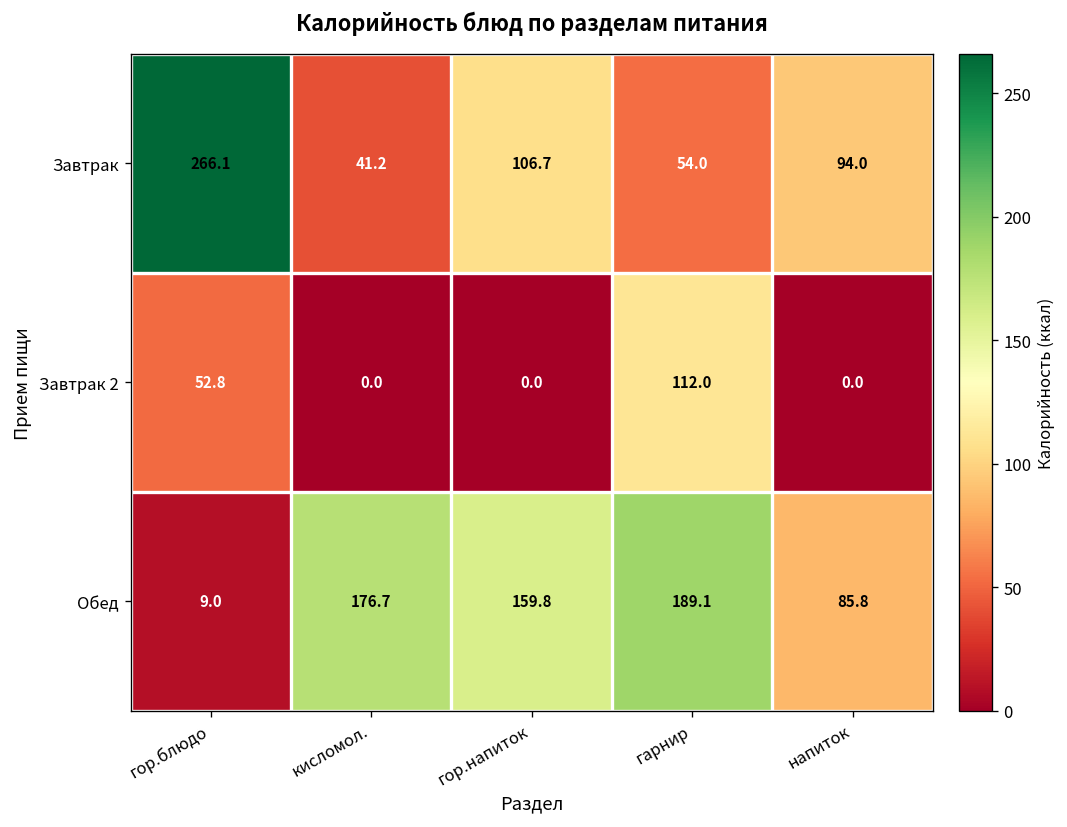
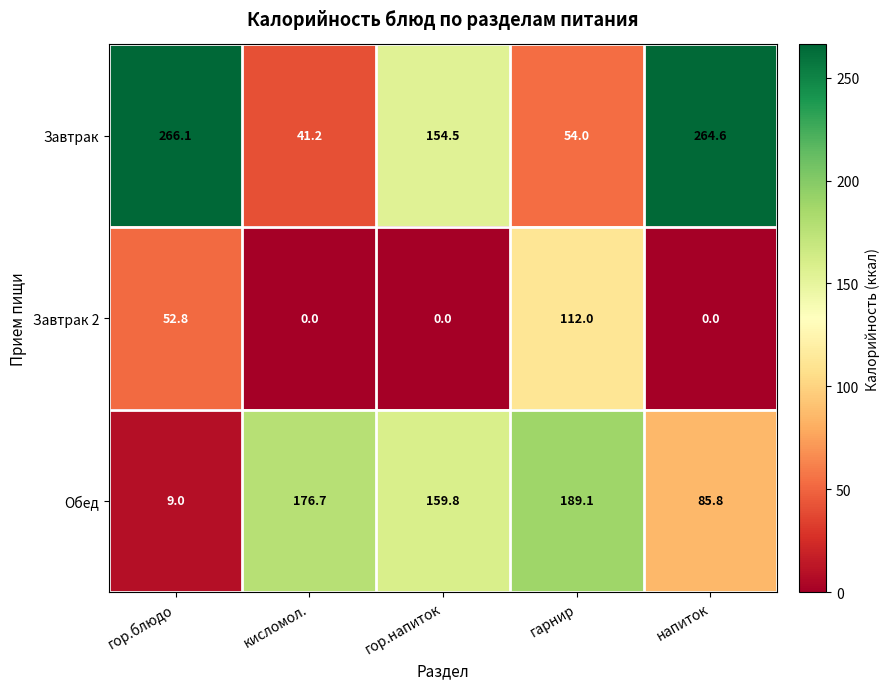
Завтрак, гор.напиток: 106.7 -> 154.5
Завтрак, напиток: 94.0 -> 264.6
